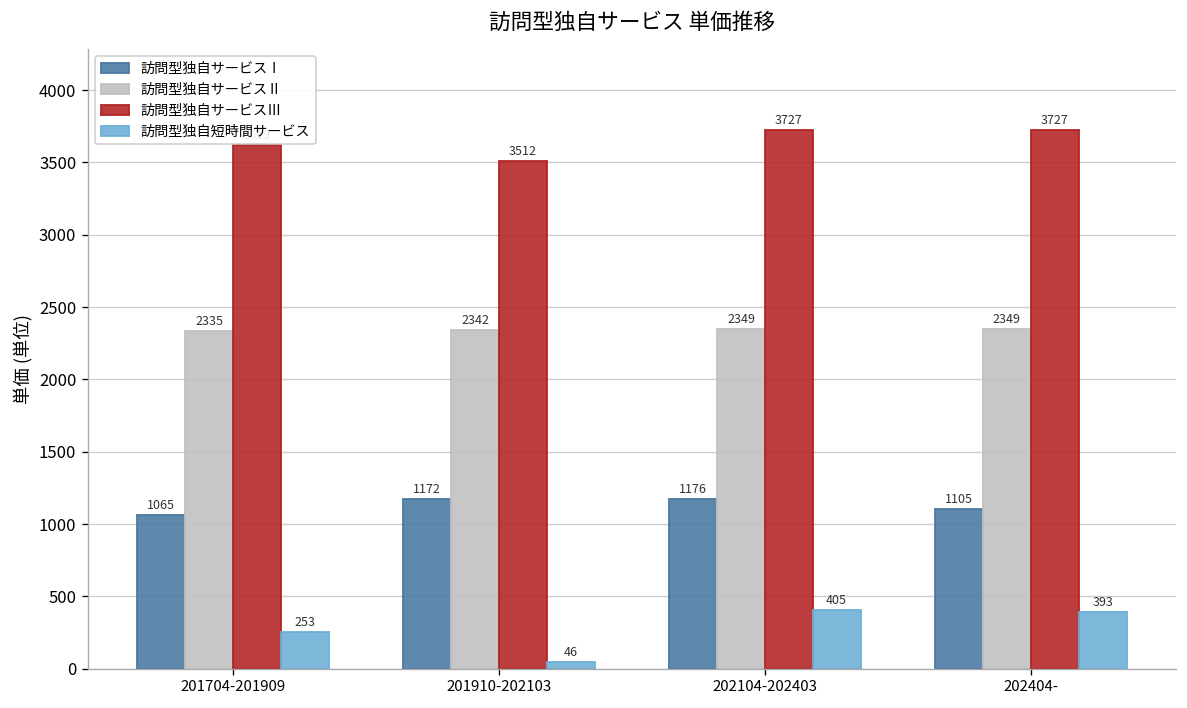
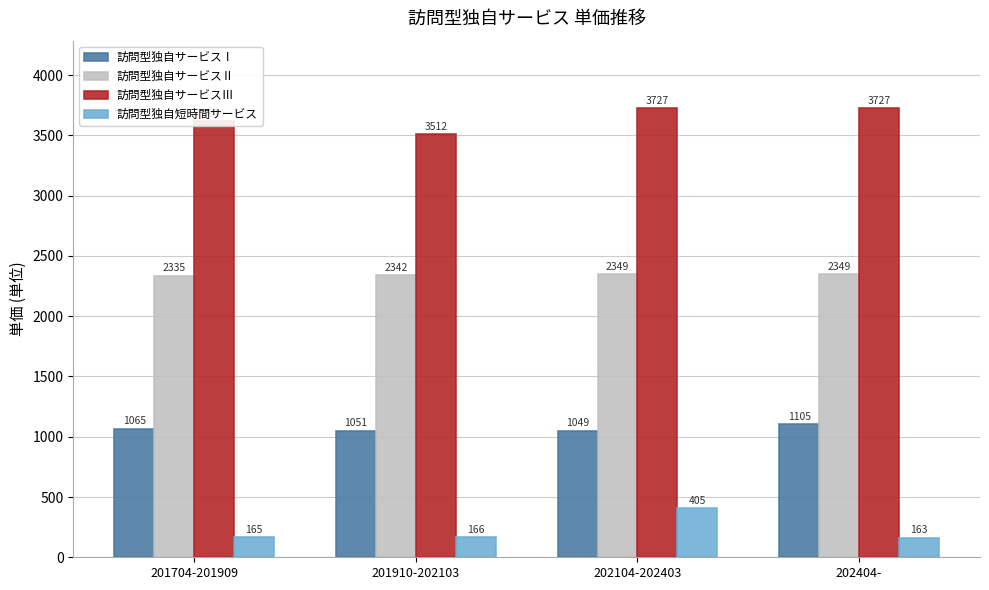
訪問型独自短時間サービス, 201704-201909: 253 -> 165
訪問型独自サービスⅠ, 201910-202103: 1172 -> 1051
訪問型独自短時間サービス, 201910-202103: 46 -> 166
訪問型独自サービスⅠ, 202104-202403: 1176 -> 1049
訪問型独自短時間サービス, 202404-: 393 -> 163
